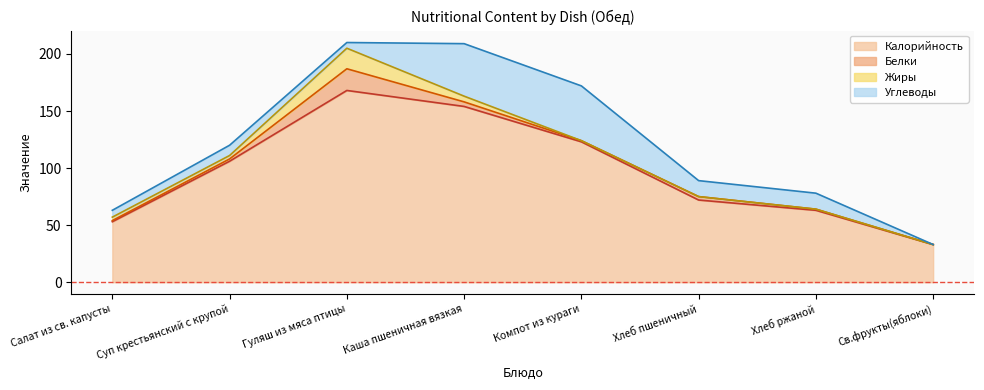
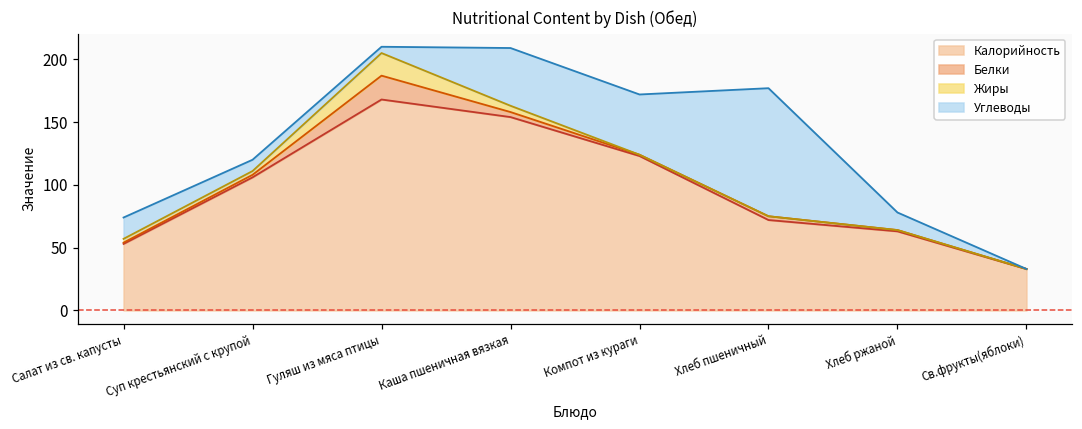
Углеводы, Салат из св. капусты: 6 -> 17
Углеводы, Хлеб пшеничный: 14 -> 102
